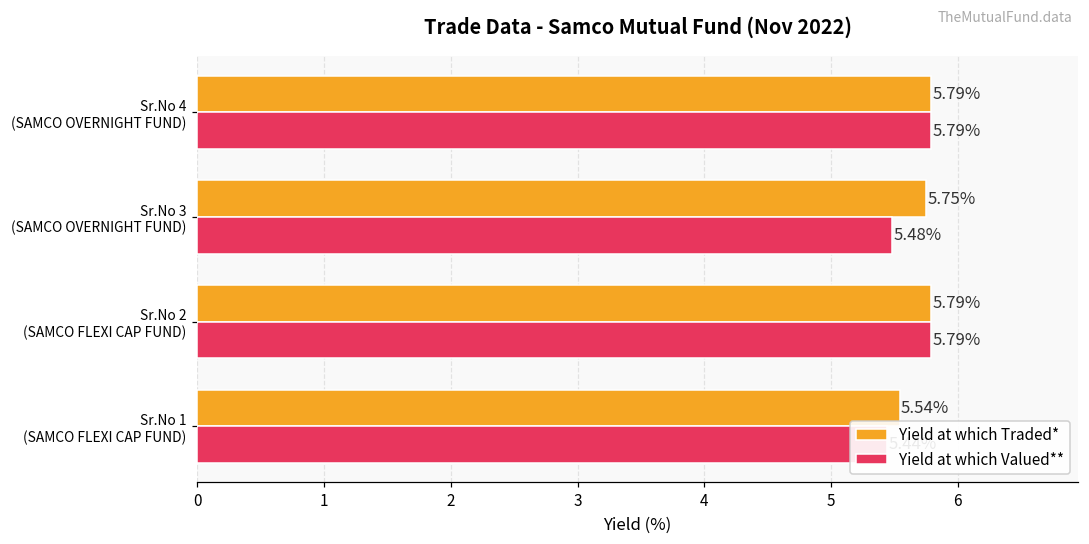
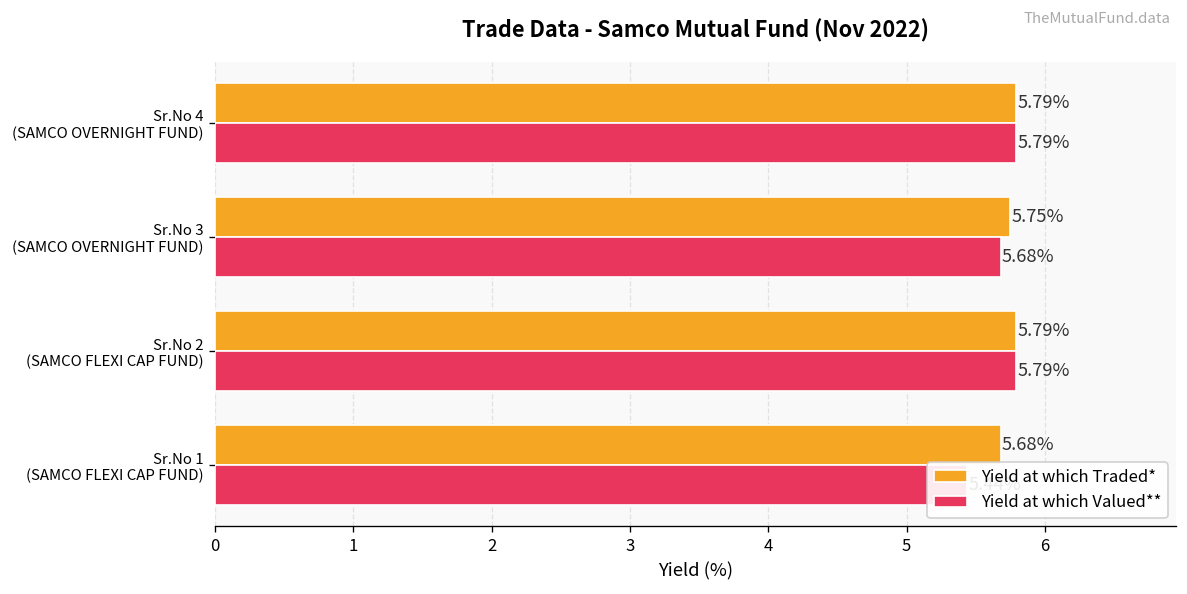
Yield at which Valued**, Sr.No 3 (SAMCO OVERNIGHT FUND): 5.48% -> 5.68%
Yield at which Traded*, Sr.No 1 (SAMCO FLEXI CAP FUND): 5.54% -> 5.68%
